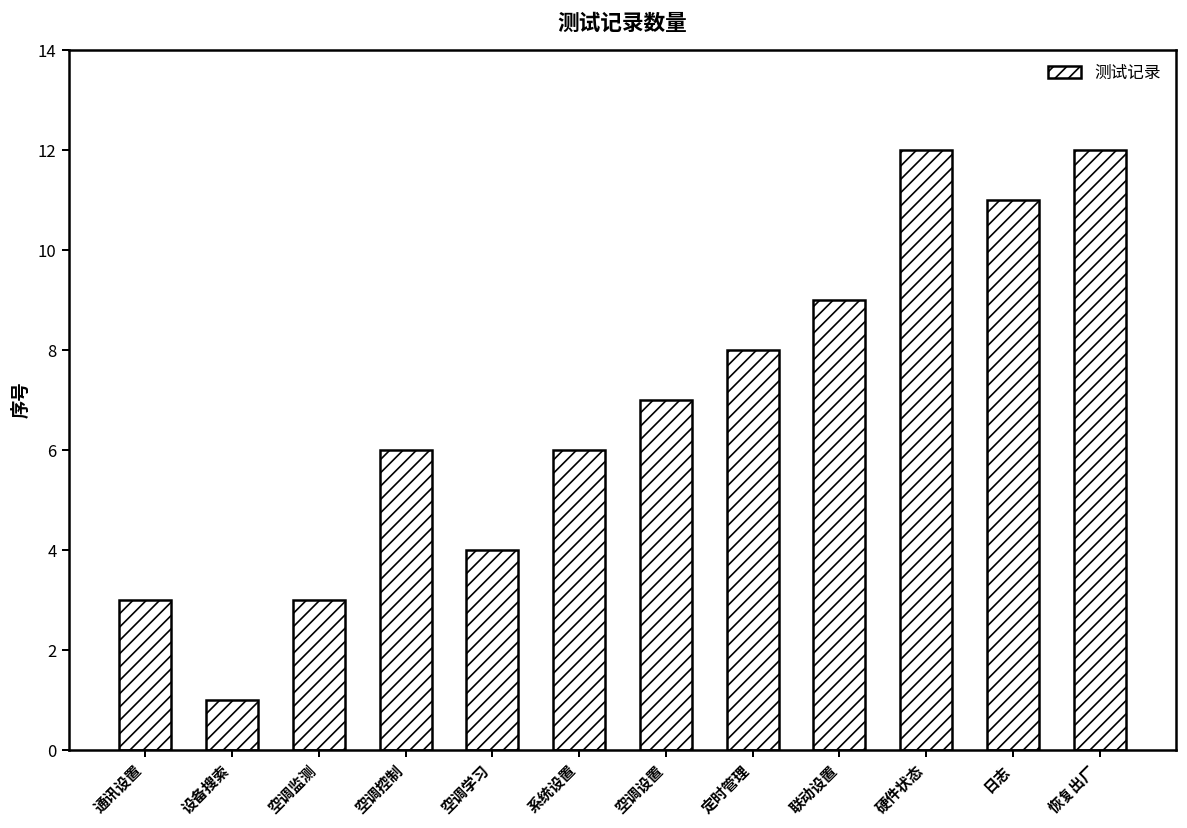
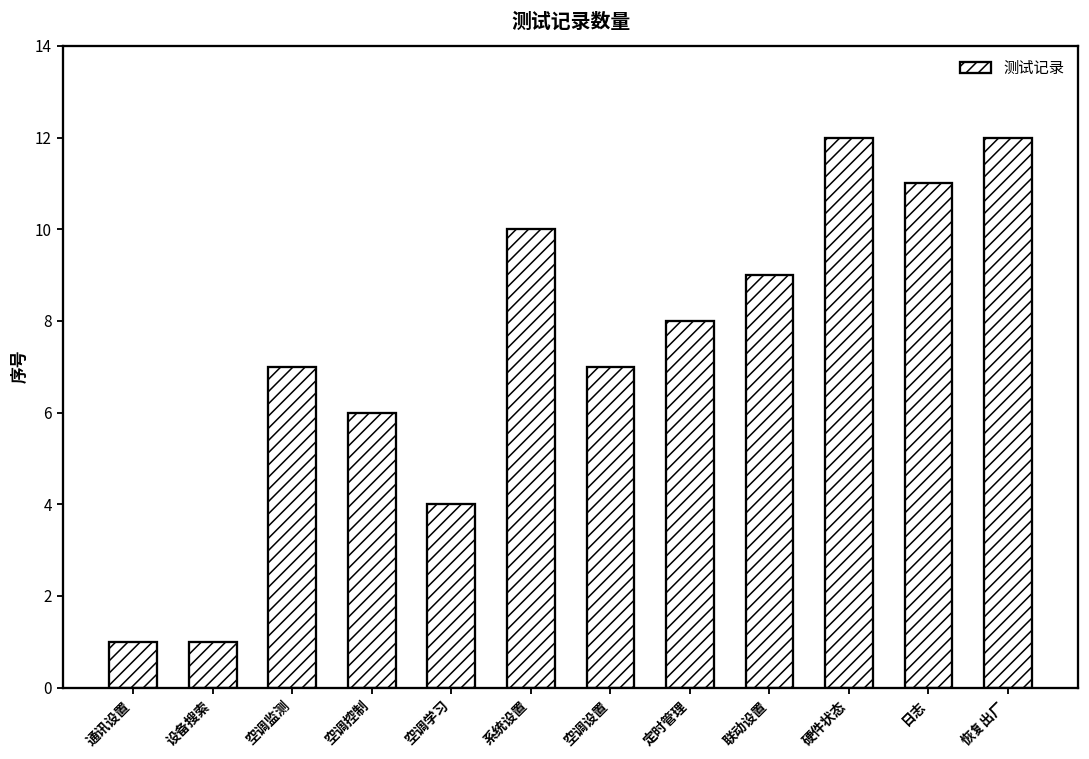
通讯设置: 3 -> 1
空调监测: 3 -> 7
系统设置: 6 -> 10
